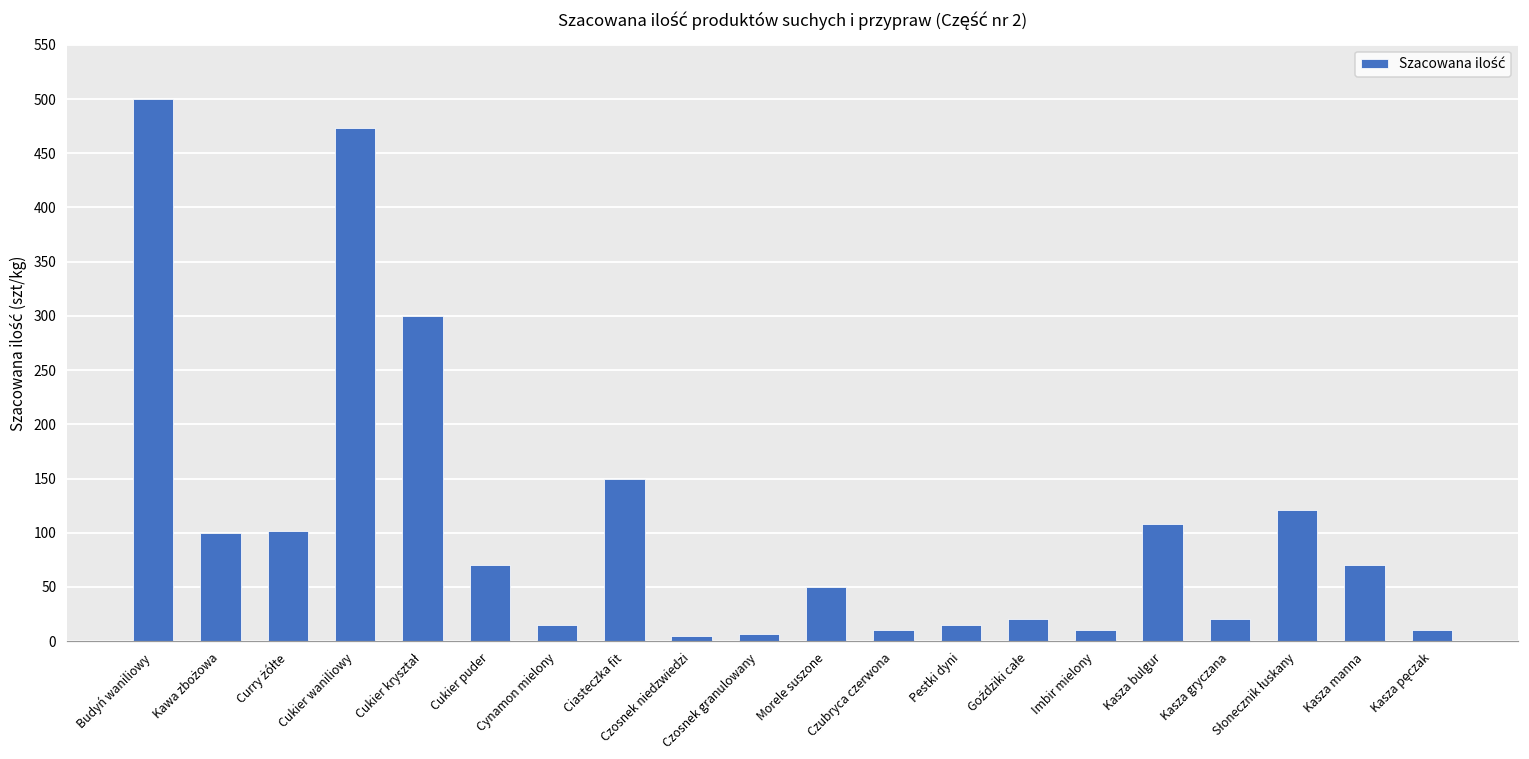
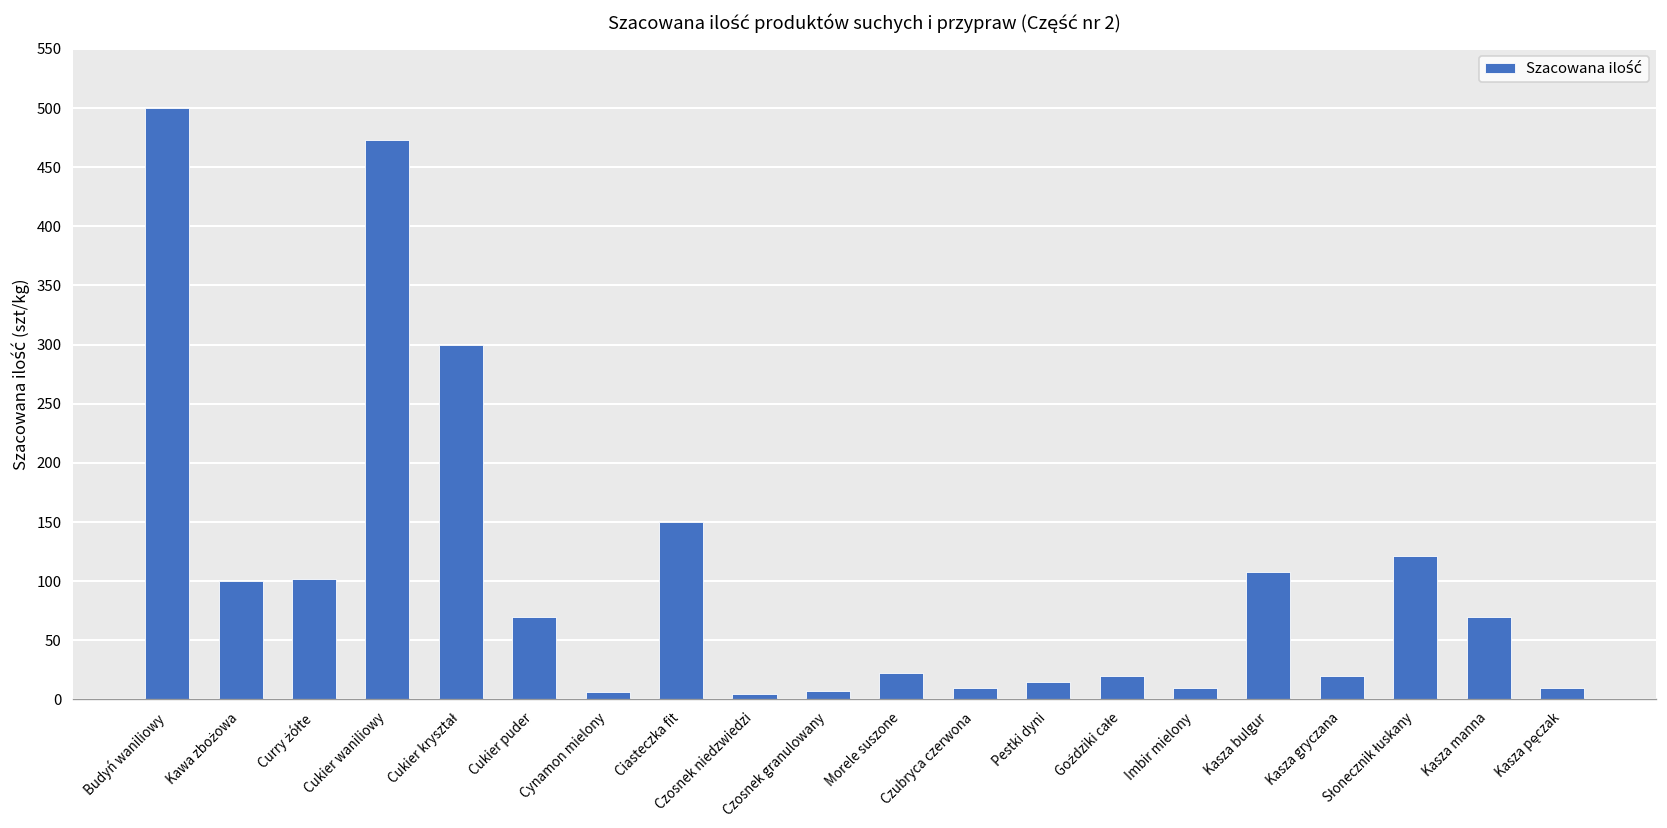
Cynamon mielony: 20 -> 10
Morele suszone: 50 -> 20
